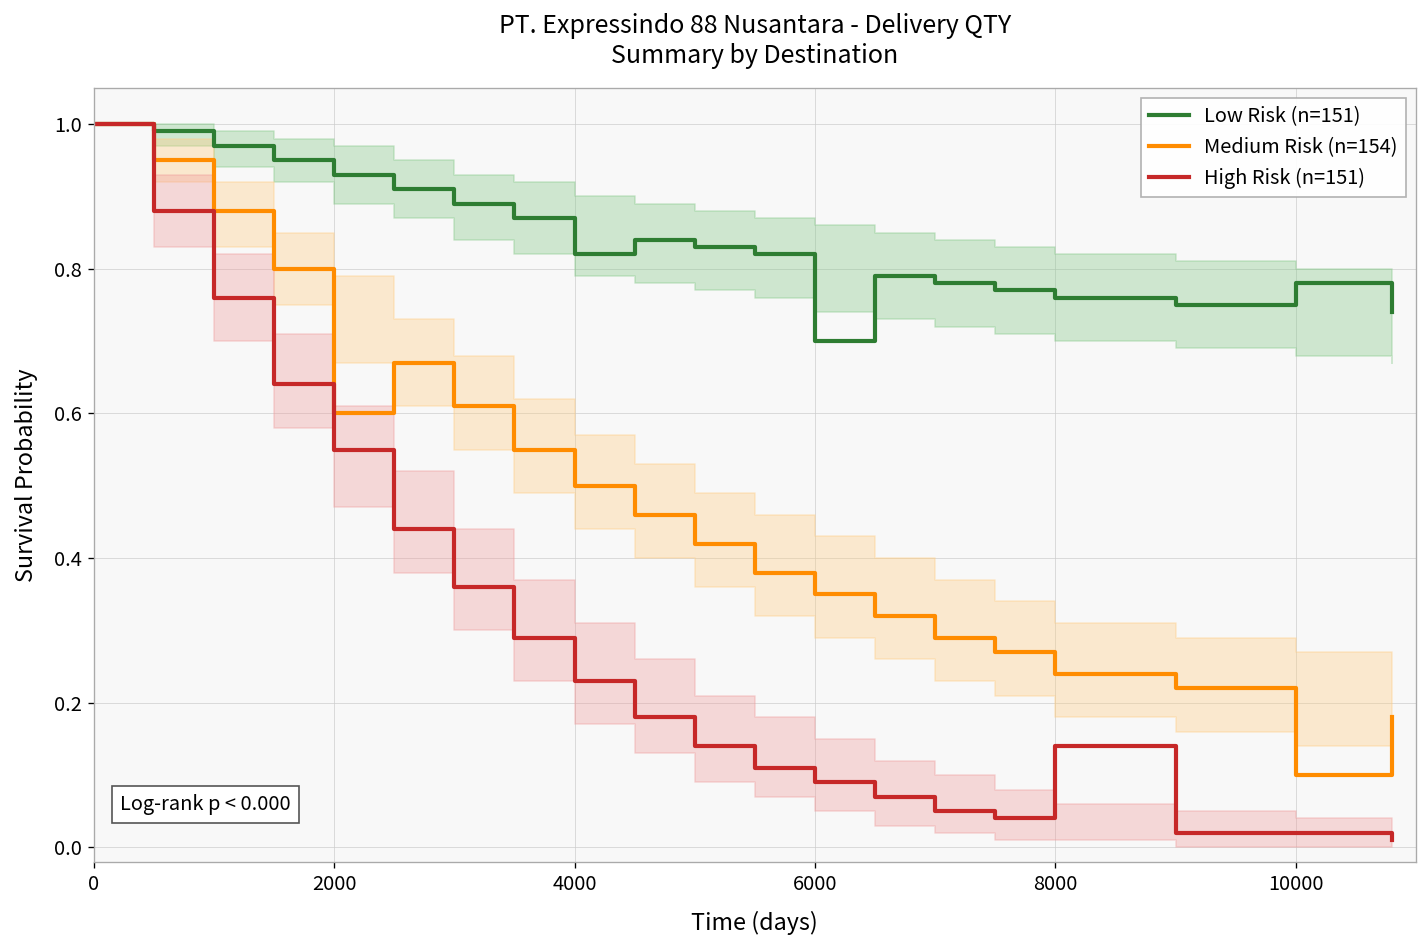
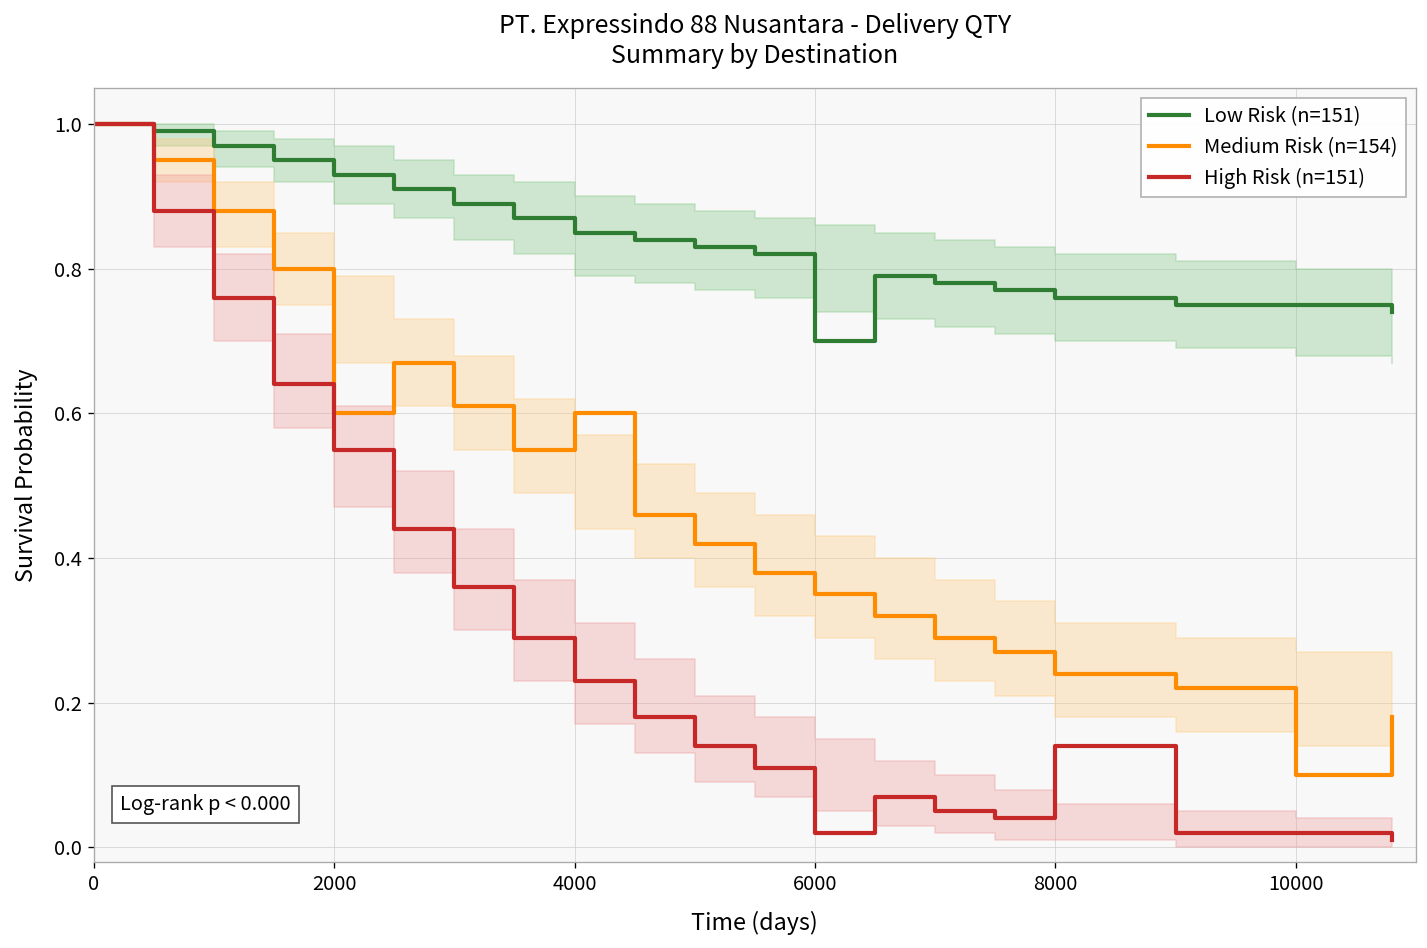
Low Risk (n=151), 4000: 0.82 -> 0.85
Medium Risk (n=154), 4000: 0.5 -> 0.6
High Risk (n=151), 6000: 0.09 -> 0.02
Low Risk (n=151), 10000: 0.78 -> 0.75
